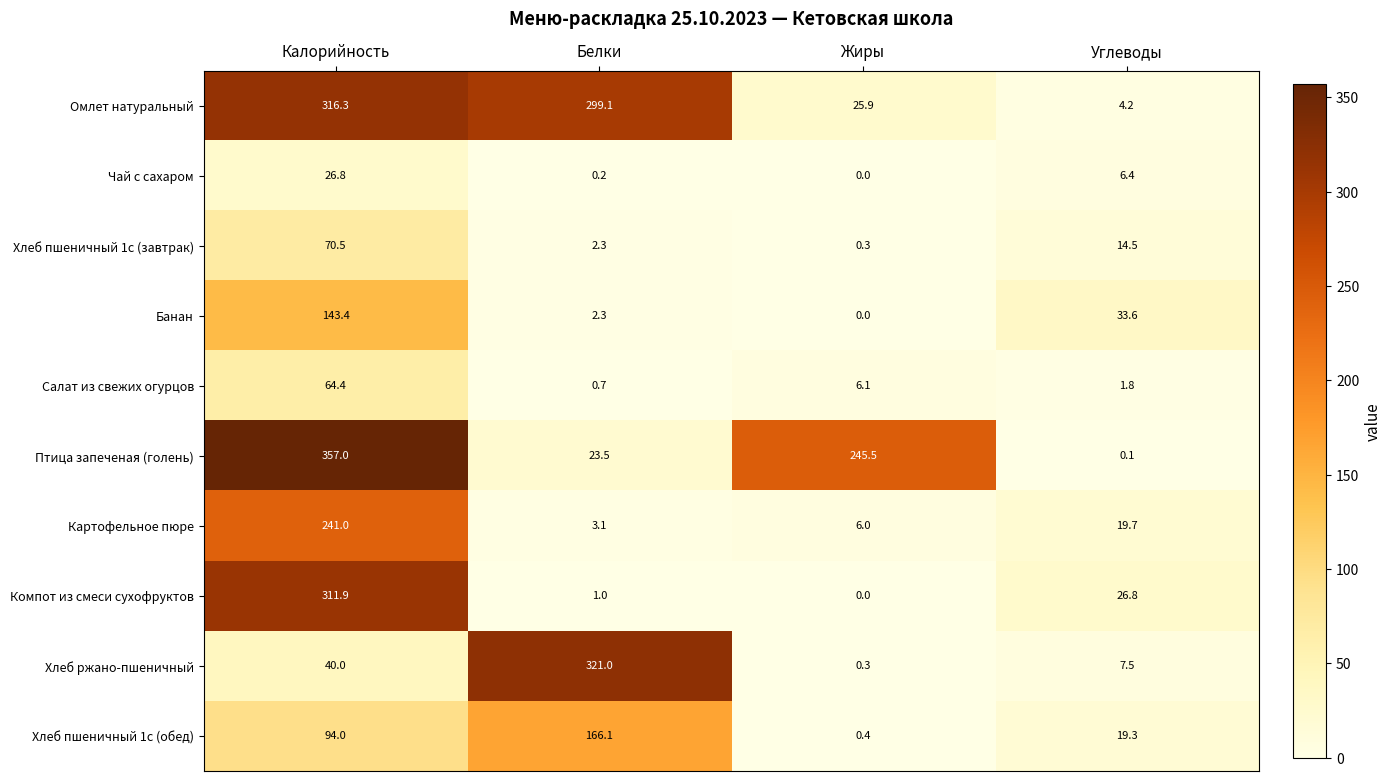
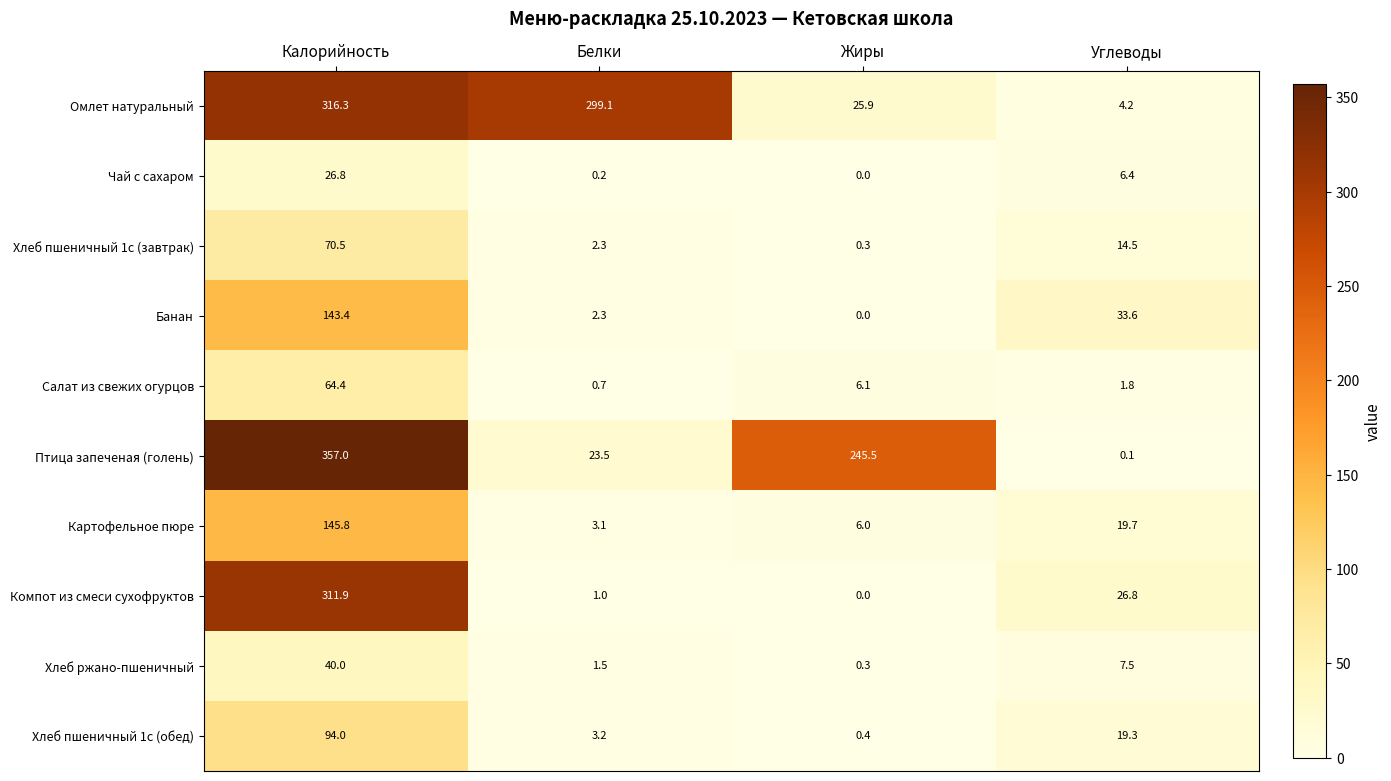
Картофельное пюре, Калорийность: 241.0 -> 145.8
Хлеб ржано-пшеничный, Белки: 321.0 -> 1.5
Хлеб пшеничный 1с (обед), Белки: 166.1 -> 3.2
